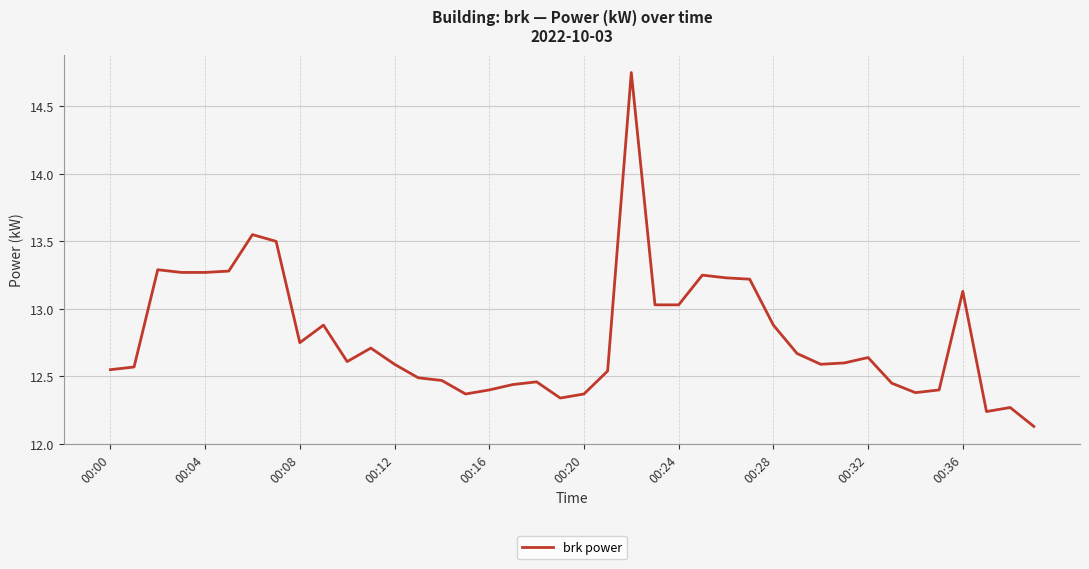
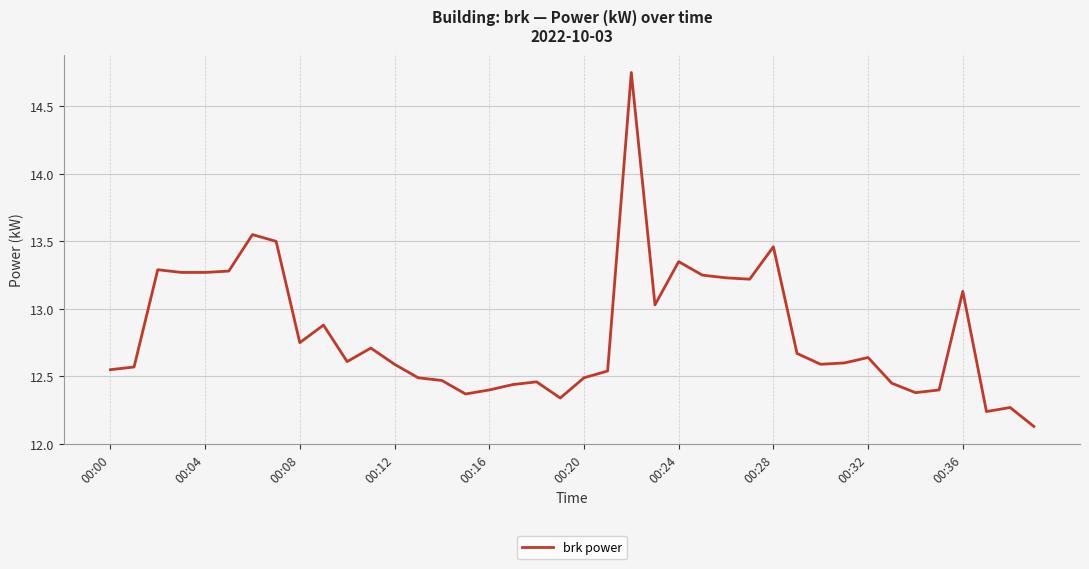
00:20: 12.37 -> 12.49
00:24: 13.03 -> 13.35
00:28: 12.88 -> 13.46
